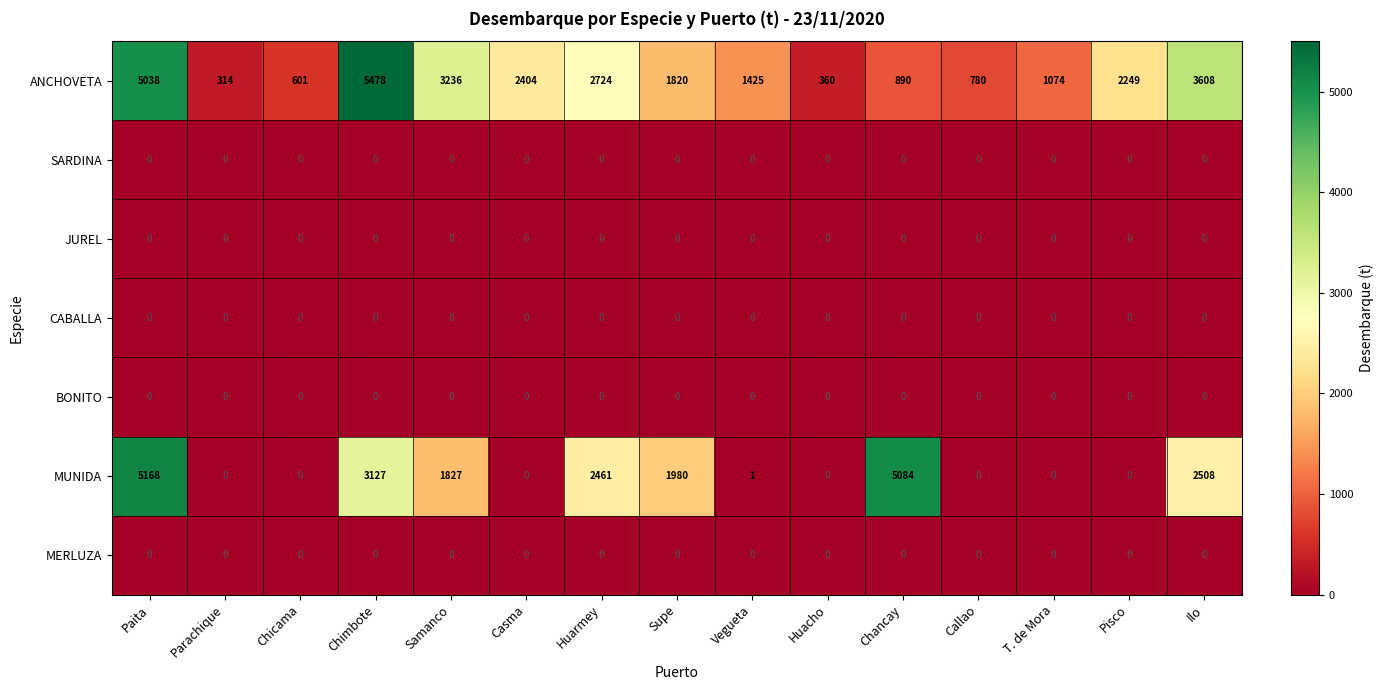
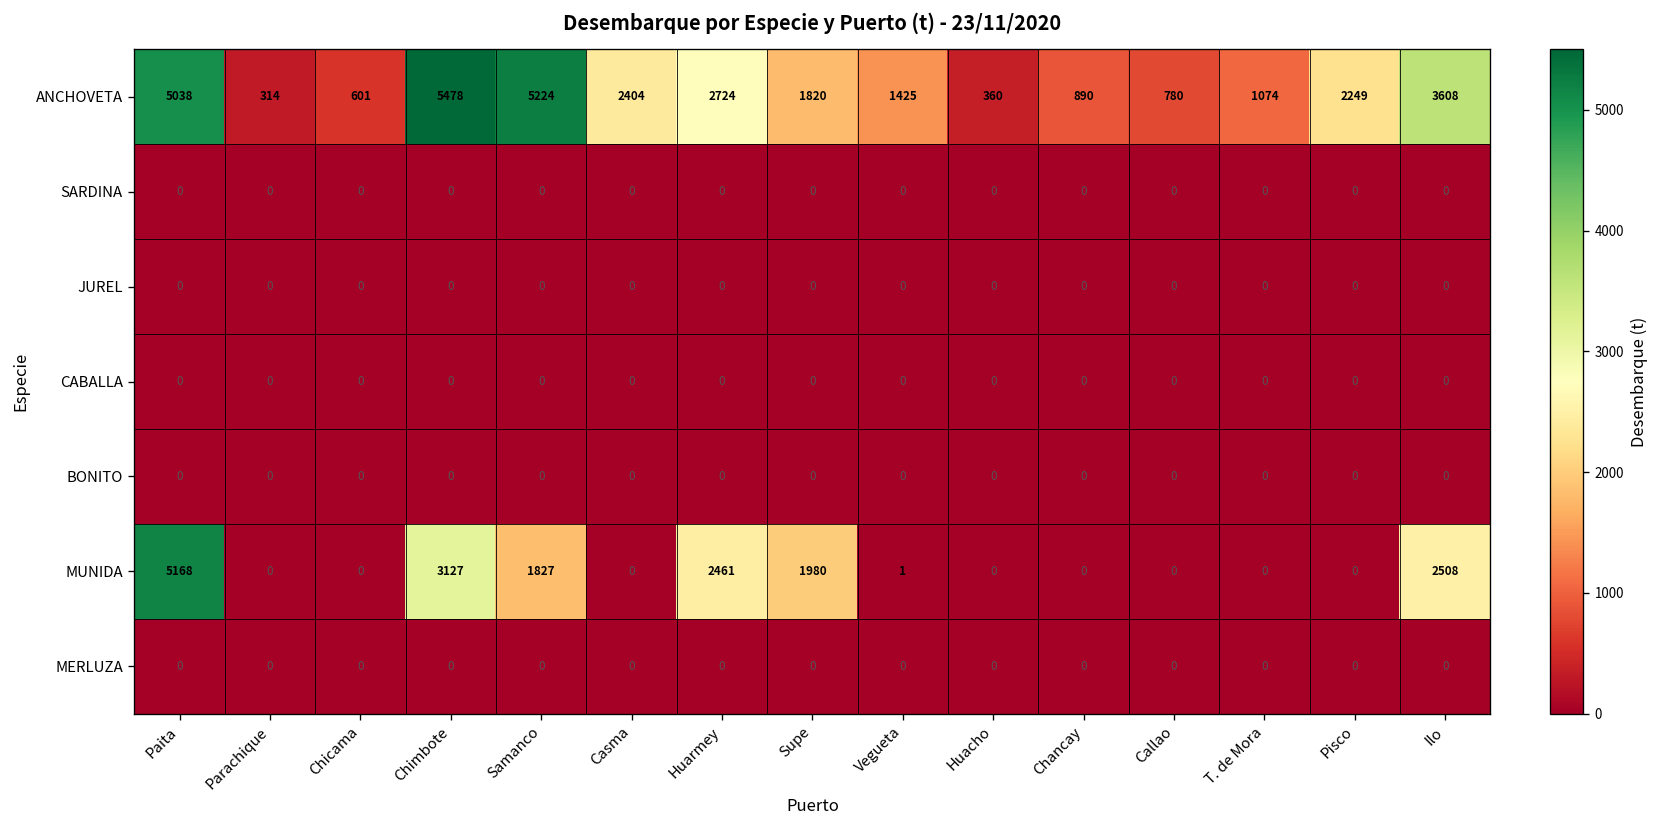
ANCHOVETA, Samanco: 3236 -> 5224
MUNIDA, Chancay: 5084 -> 0
